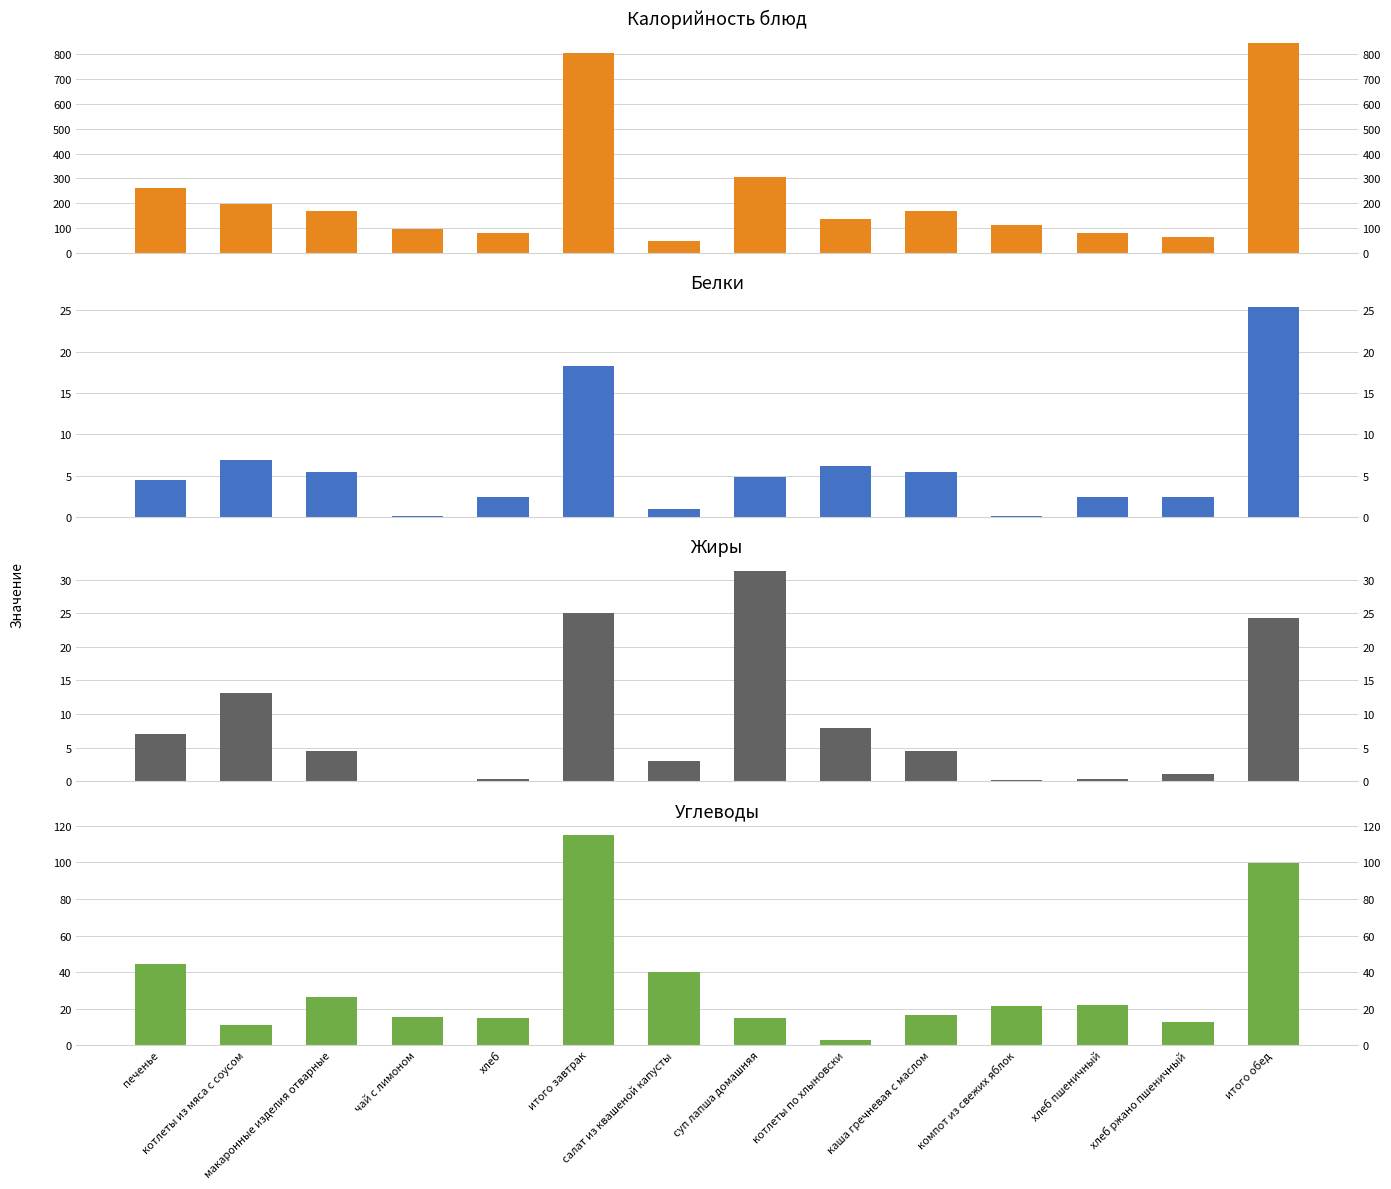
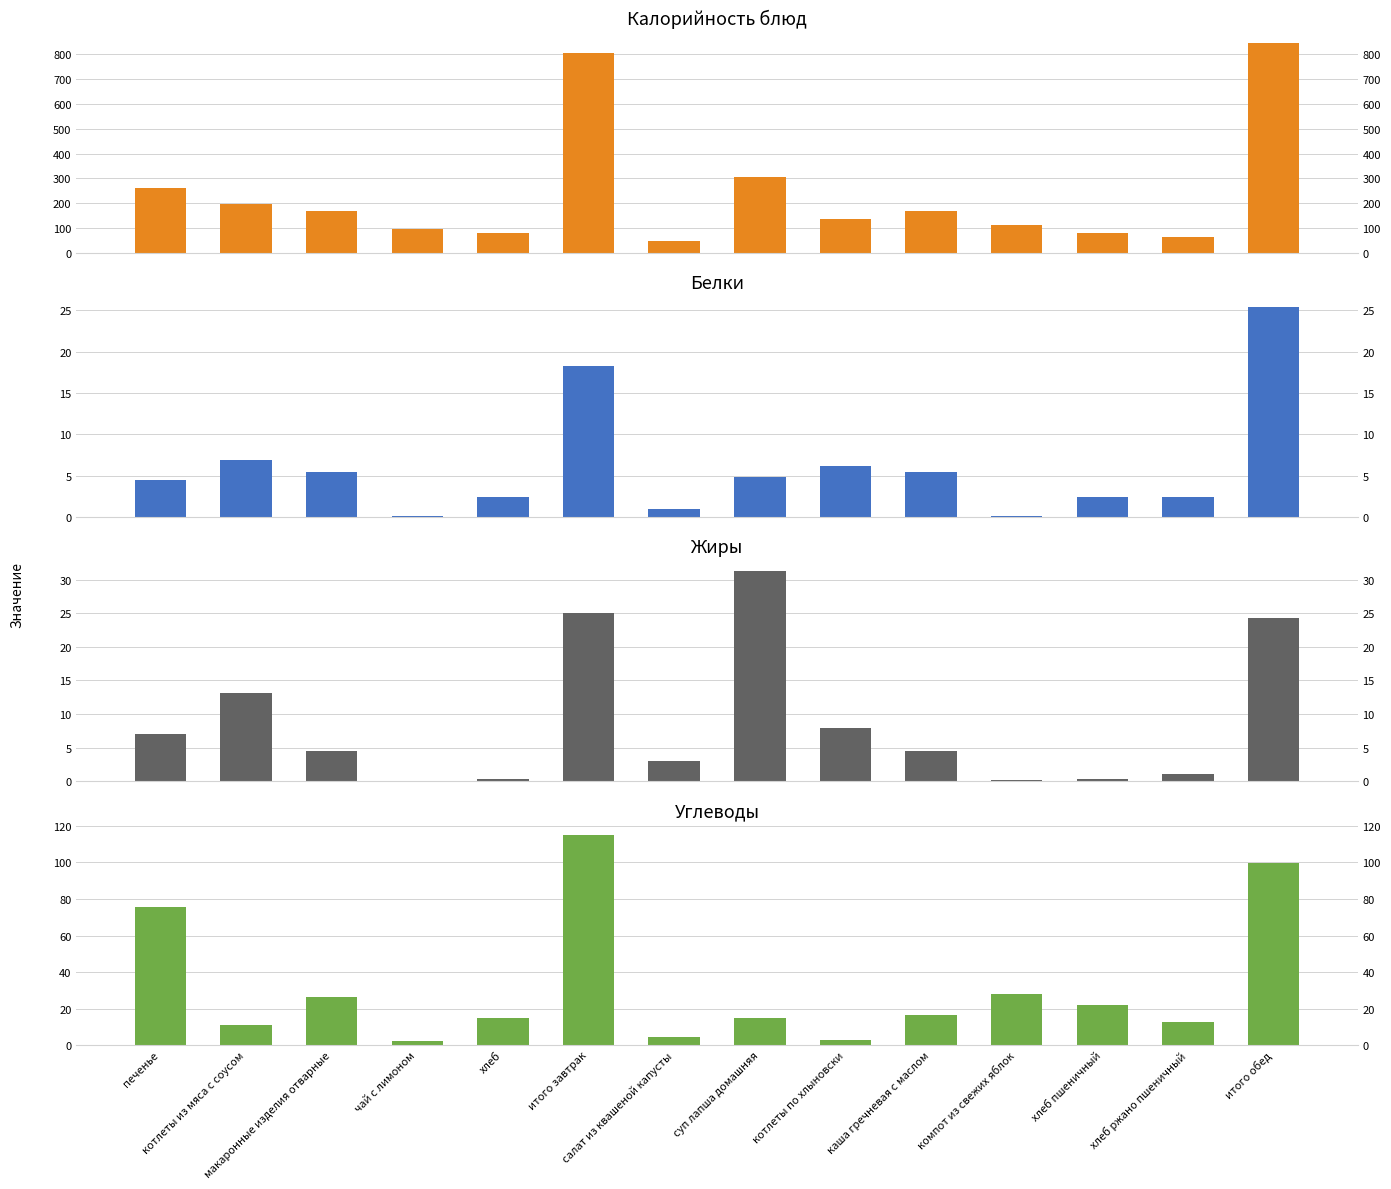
Углеводы, печенье: 45 -> 76
Углеводы, чай с лимоном: 15 -> 2
Углеводы, салат из квашеной капусты: 40 -> 5
Углеводы, компот из свежих яблок: 21 -> 28
